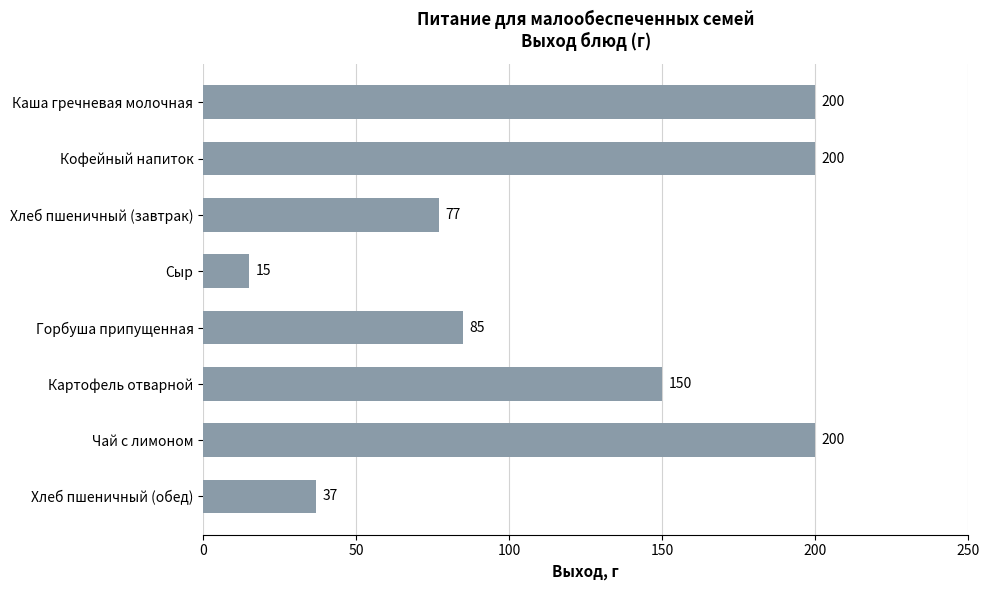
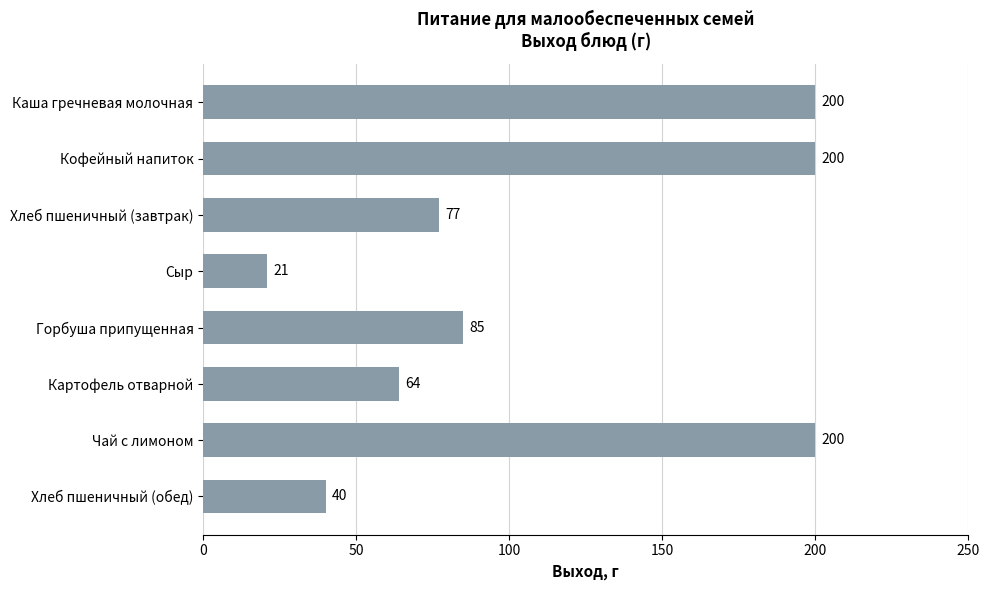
Сыр: 15 -> 21
Картофель отварной: 150 -> 64
Хлеб пшеничный (обед): 37 -> 40
